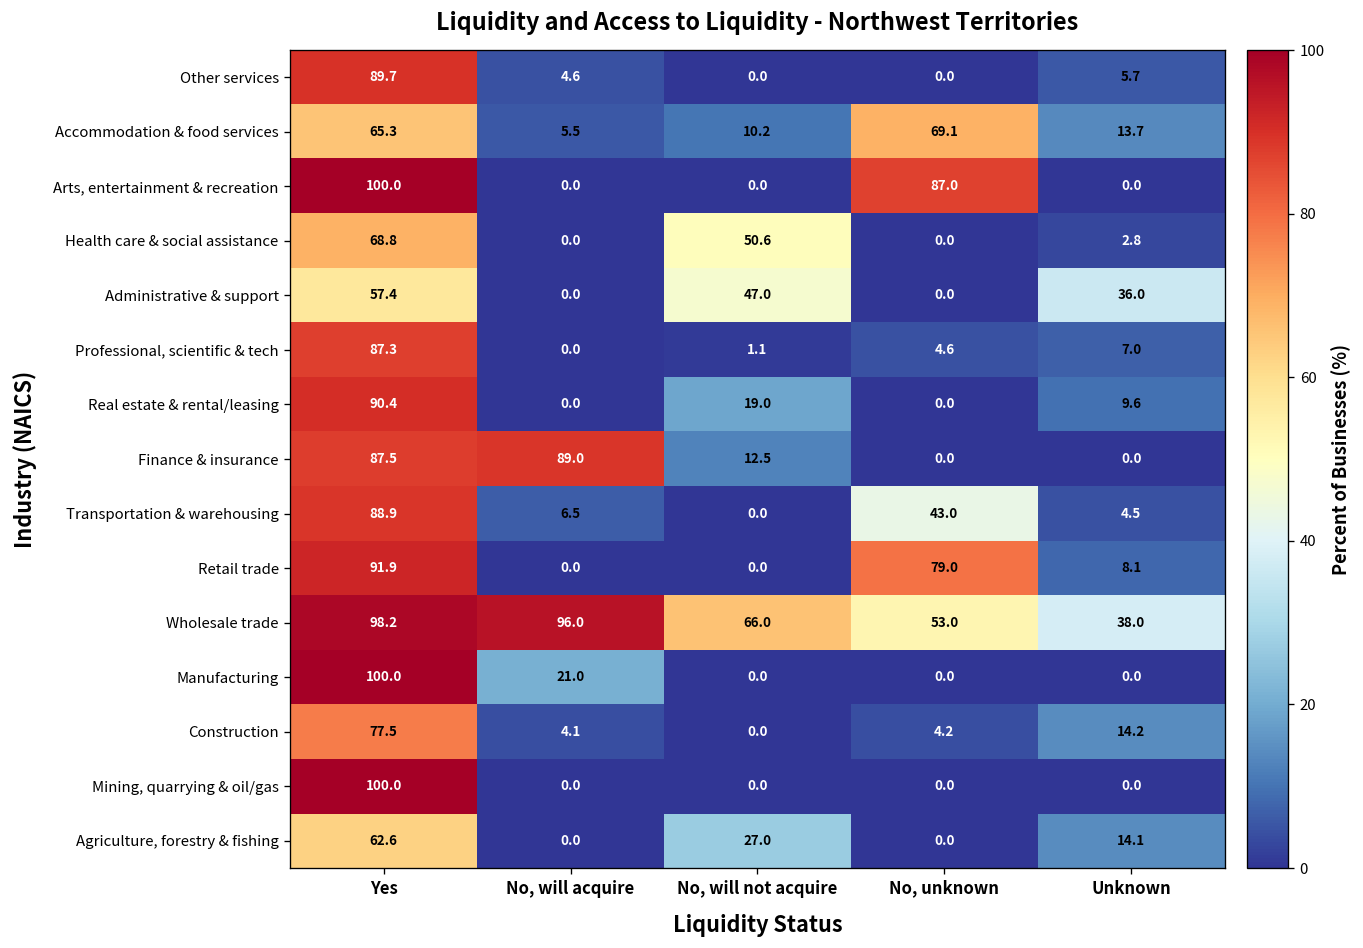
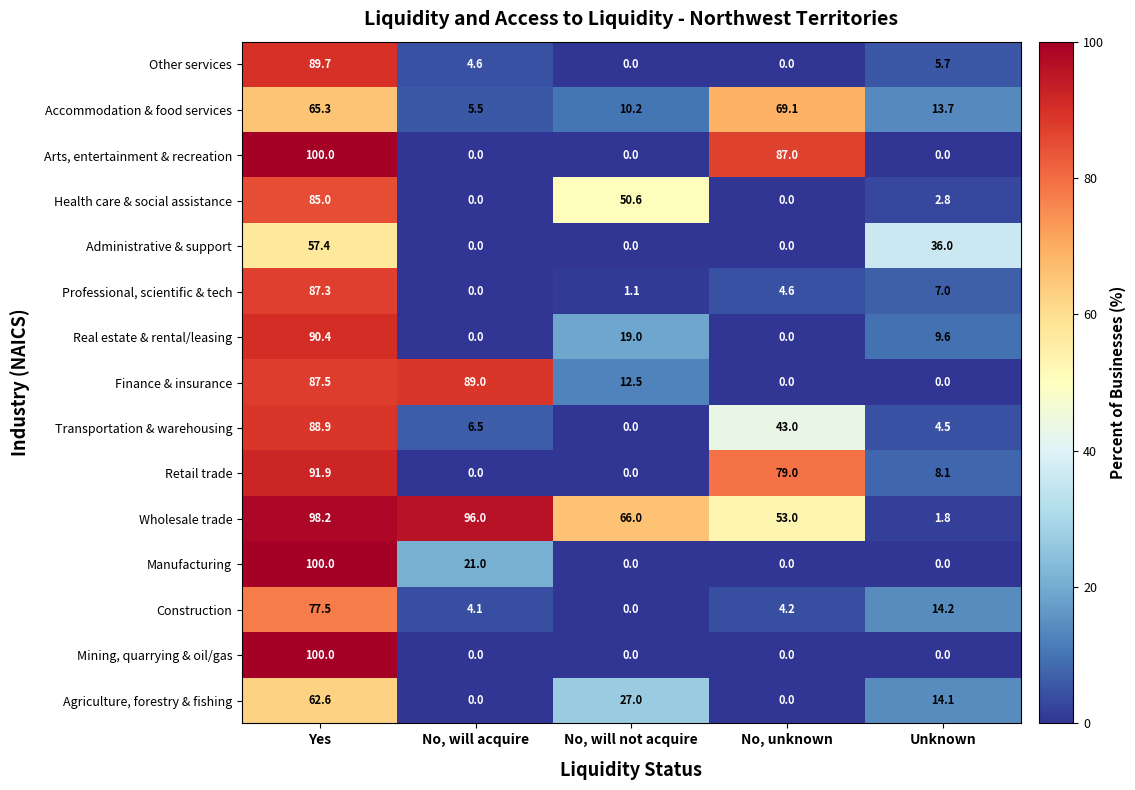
Health care & social assistance, Yes: 68.8 -> 85.0
Administrative & support, No, will not acquire: 47.0 -> 0.0
Wholesale trade, Unknown: 38.0 -> 1.8
